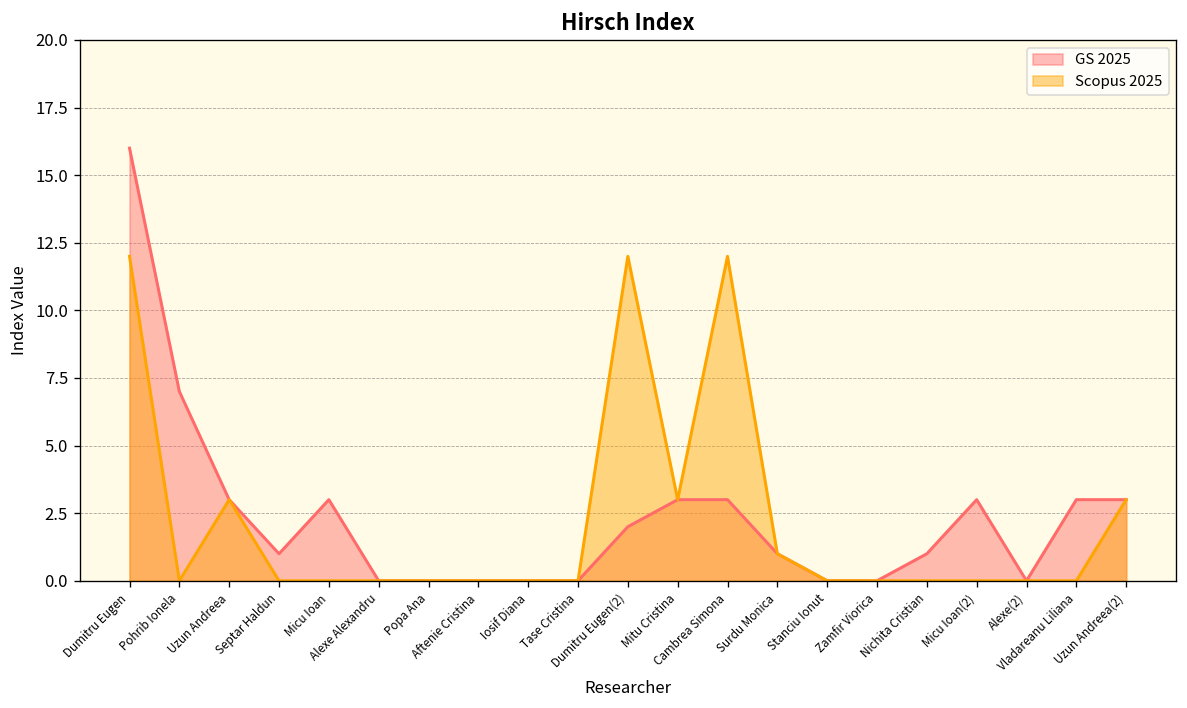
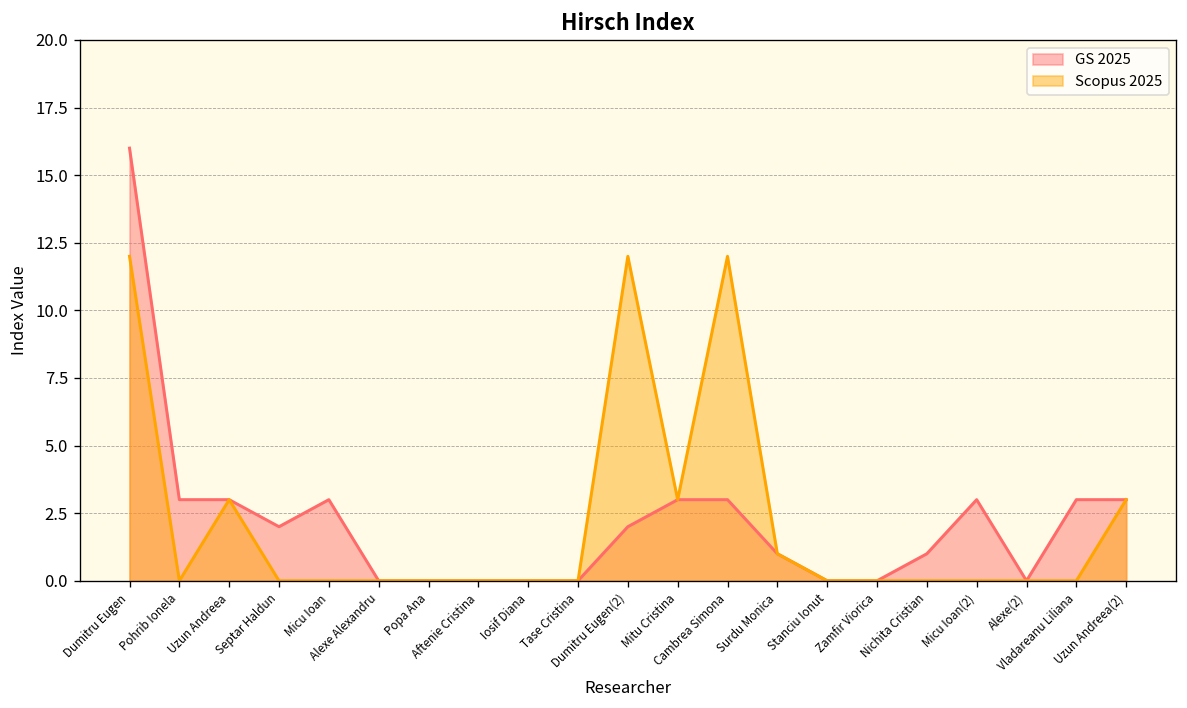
GS 2025, Pohrib Ionela: 7 -> 3
GS 2025, Septar Haldun: 1 -> 2
